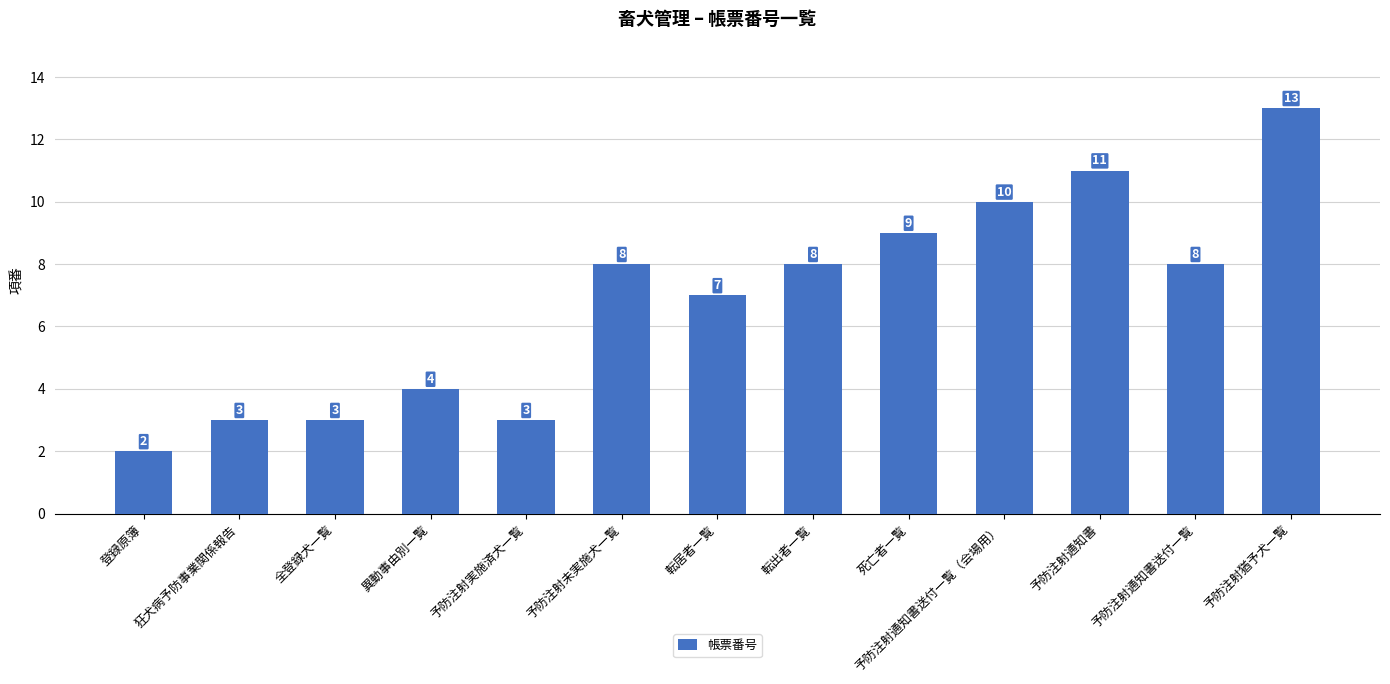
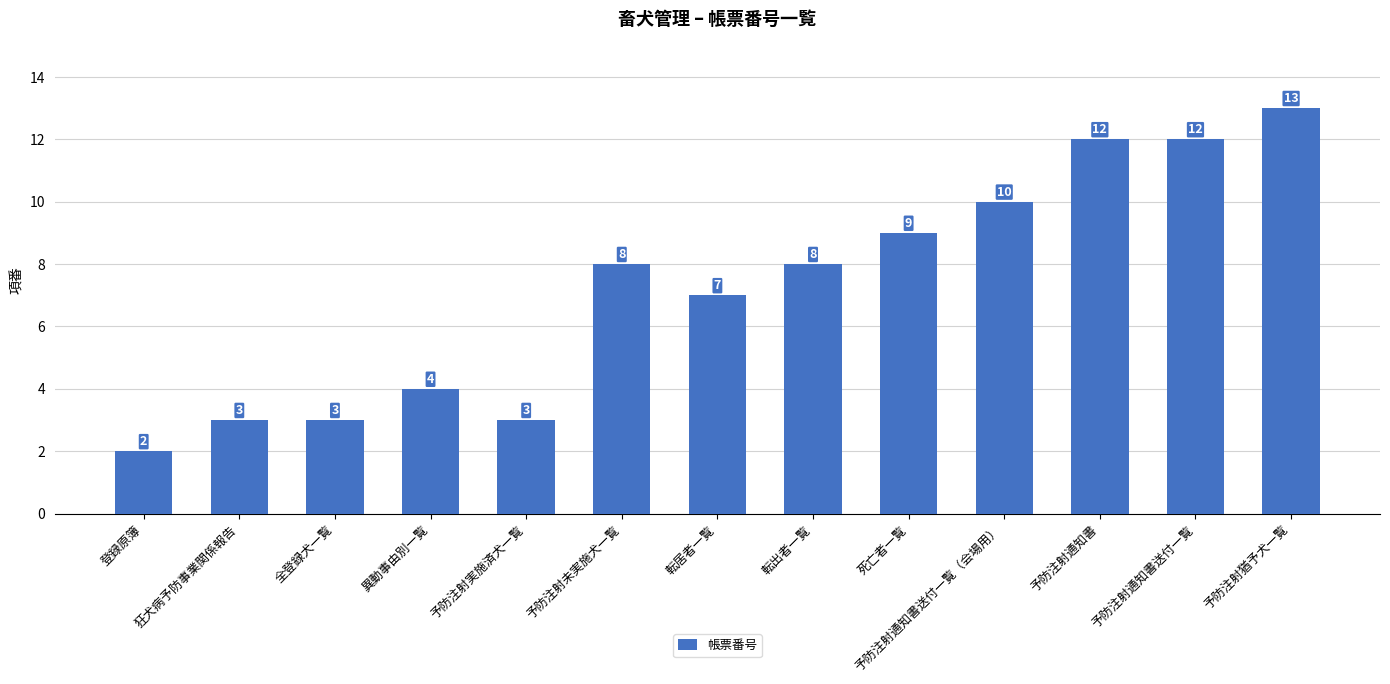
予防注射通知書: 11 -> 12
予防注射通知書送付一覧: 8 -> 12
